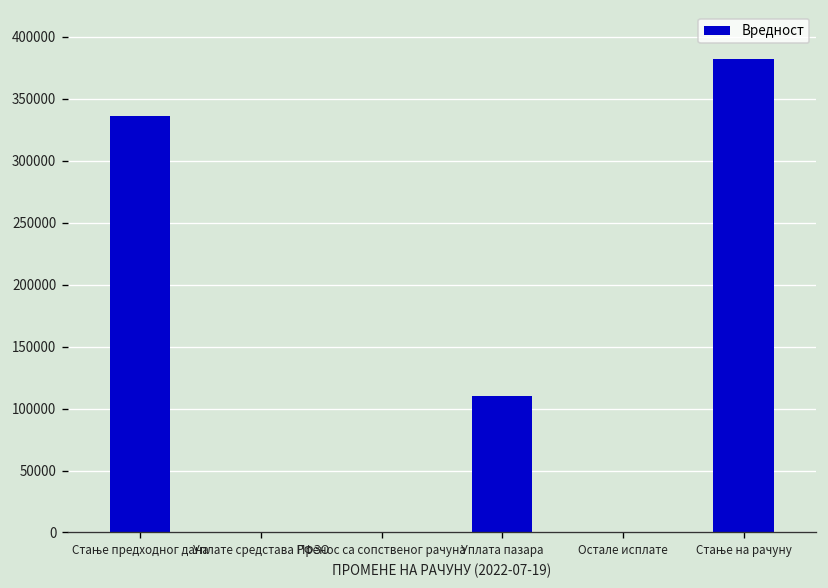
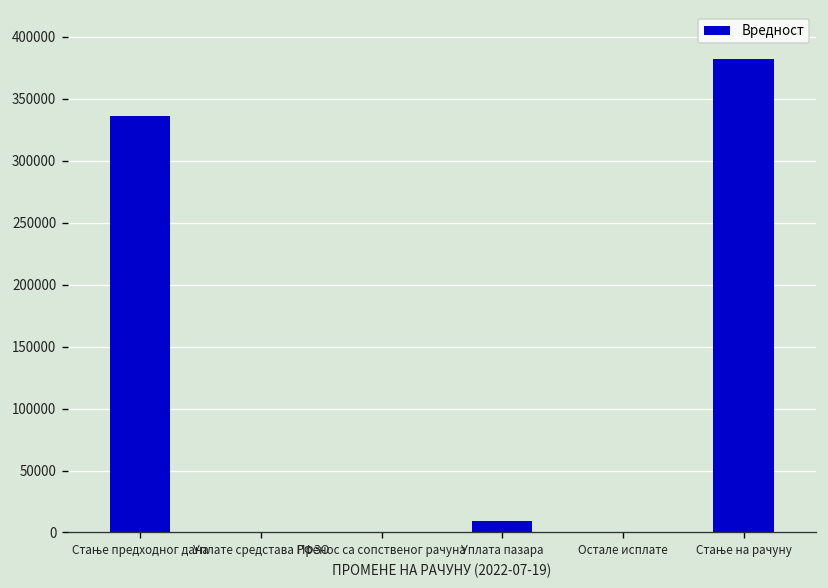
Уплата пазара: 110000 -> 9000
